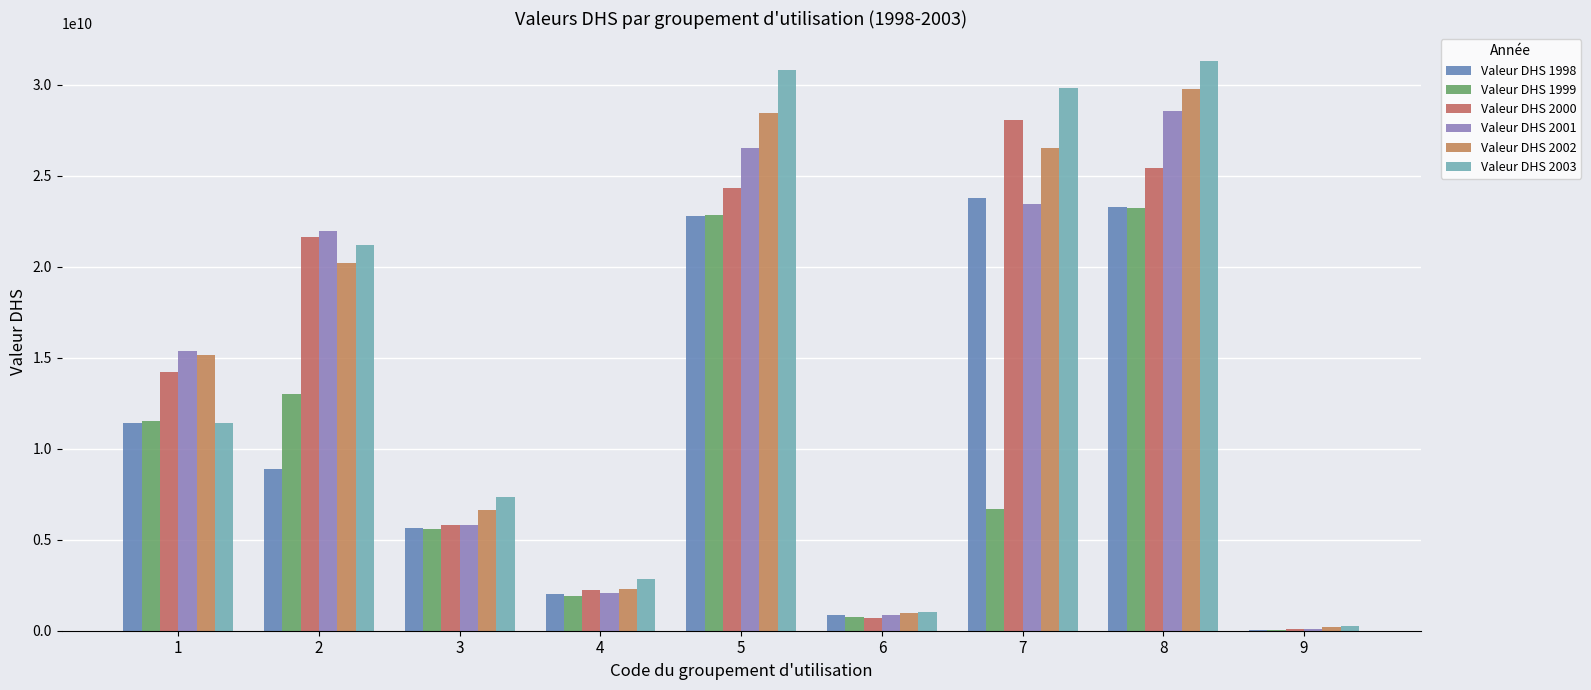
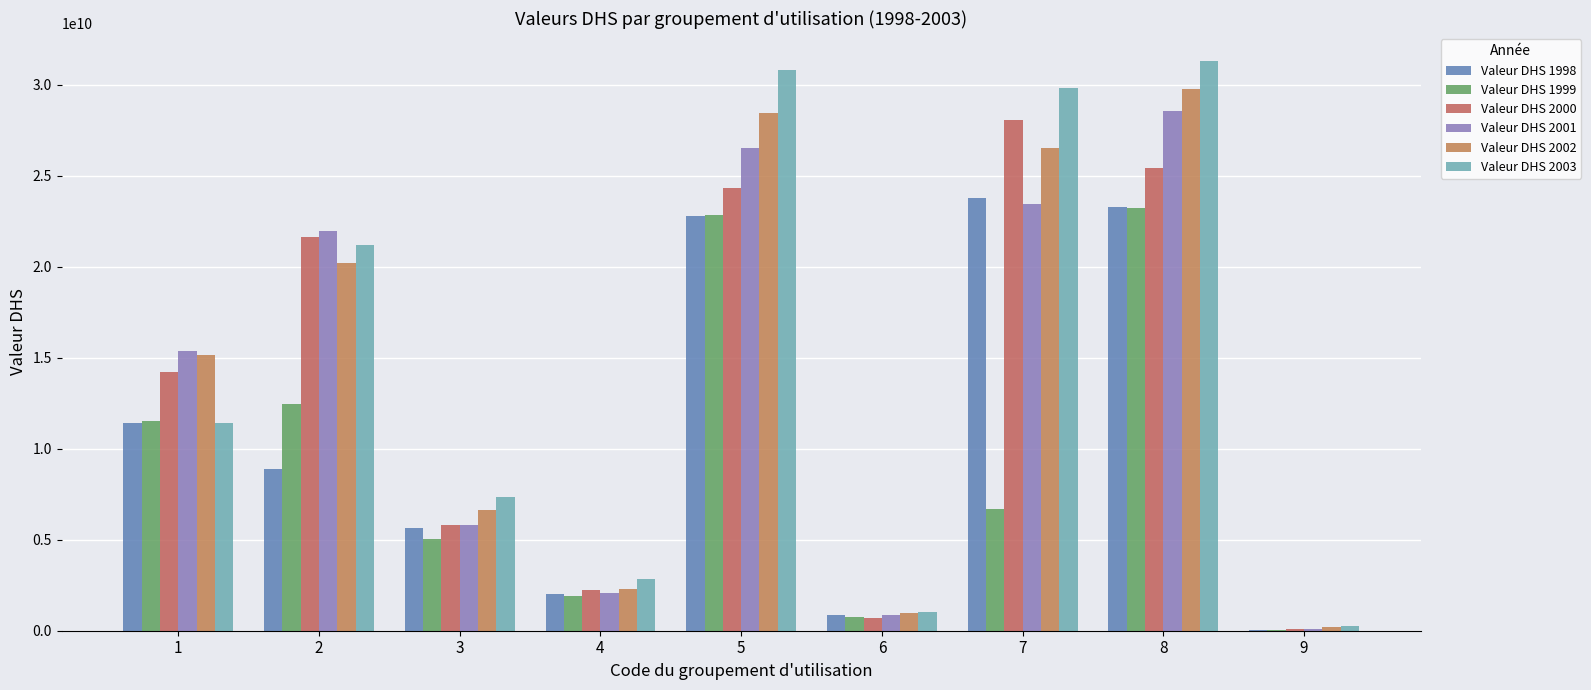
Valeur DHS 1999, 2: 13000000000 -> 12500000000
Valeur DHS 1999, 3: 5600000000 -> 5100000000
